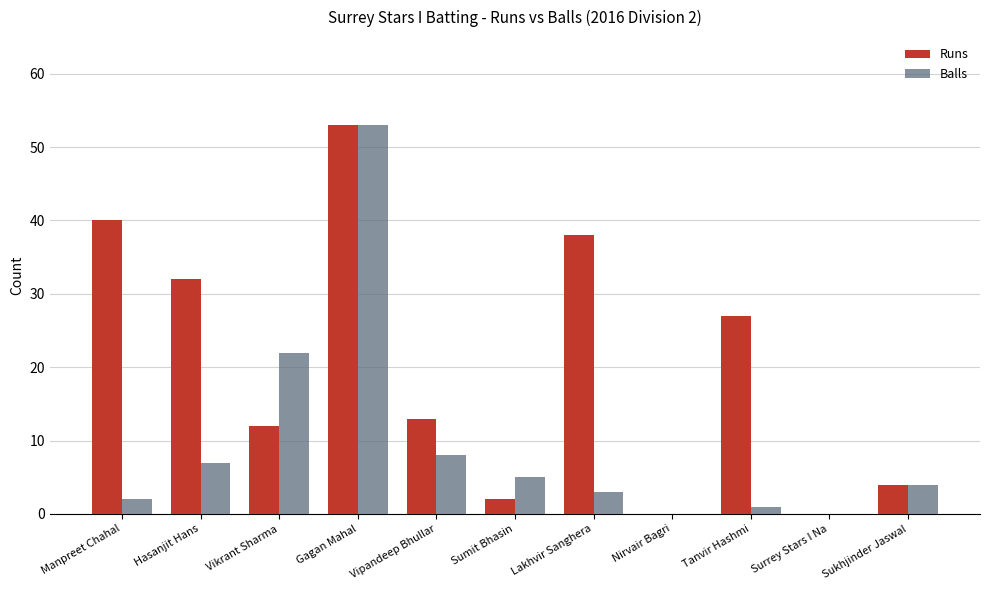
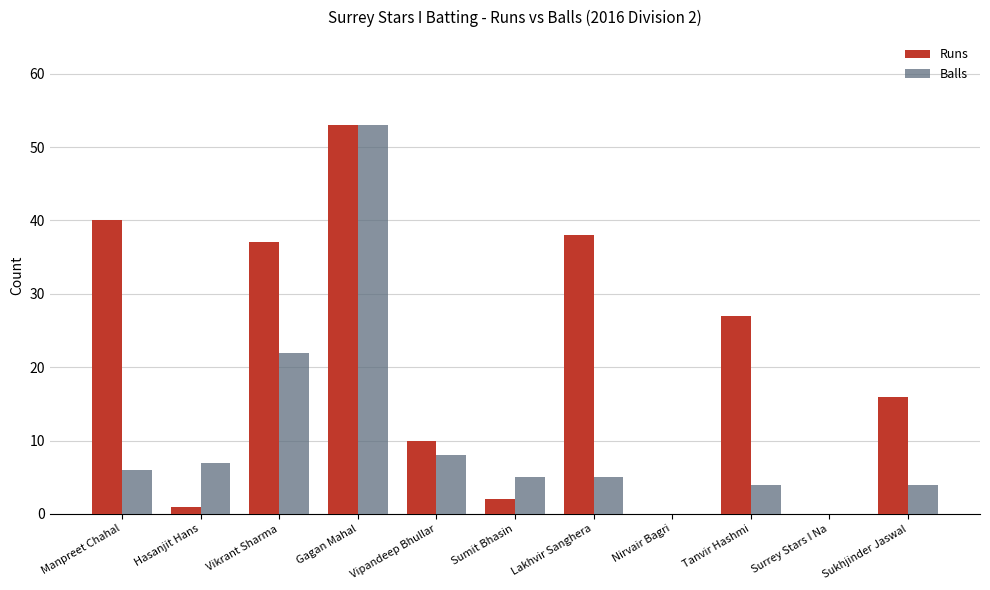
Balls, Manpreet Chahal: 2 -> 6
Runs, Hasanjit Hans: 32 -> 1
Runs, Vikrant Sharma: 12 -> 37
Runs, Vipandeep Bhullar: 13 -> 10
Balls, Lakhvir Sanghera: 3 -> 5
Balls, Tanvir Hashmi: 1 -> 4
Runs, Sukhjinder Jaswal: 4 -> 16
